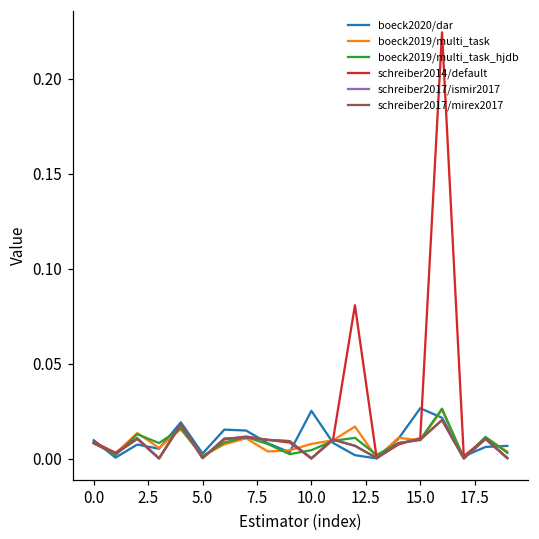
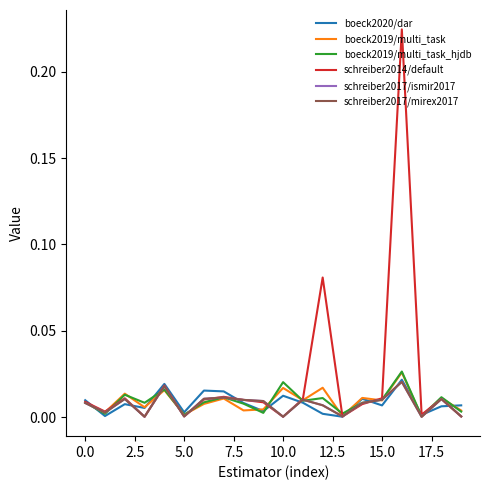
boeck2020/dar, 10.0: 0.025 -> 0.012
boeck2019/multi_task, 10.0: 0.008 -> 0.017
boeck2019/multi_task_hjdb, 10.0: 0.004 -> 0.020
boeck2020/dar, 15.0: 0.027 -> 0.007
